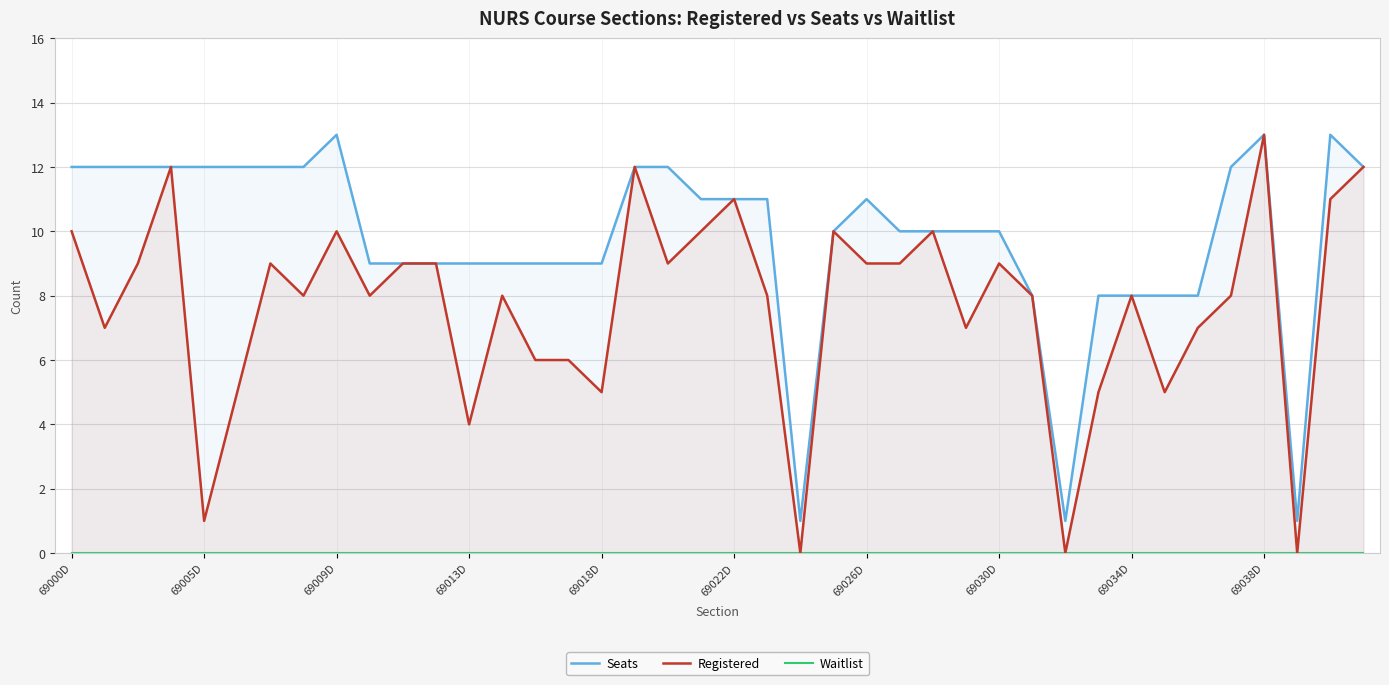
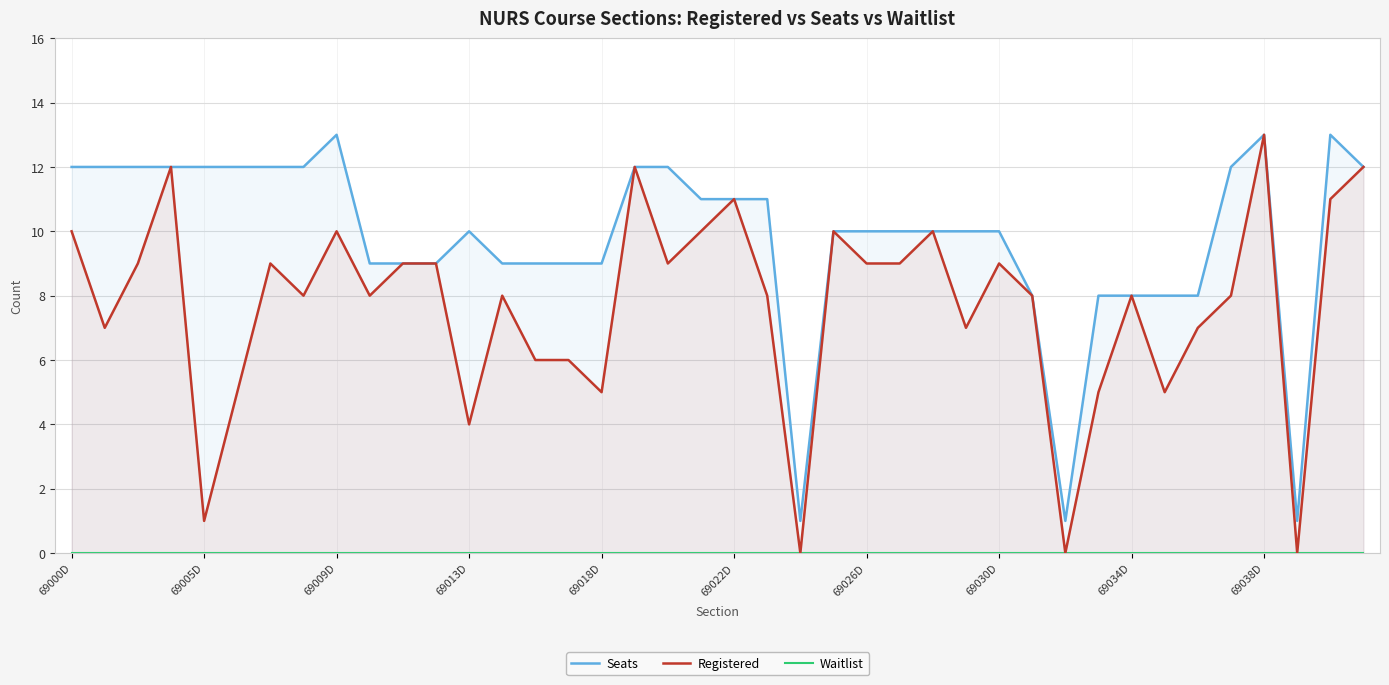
Seats, 69013D: 9 -> 10
Seats, 69026D: 11 -> 10
